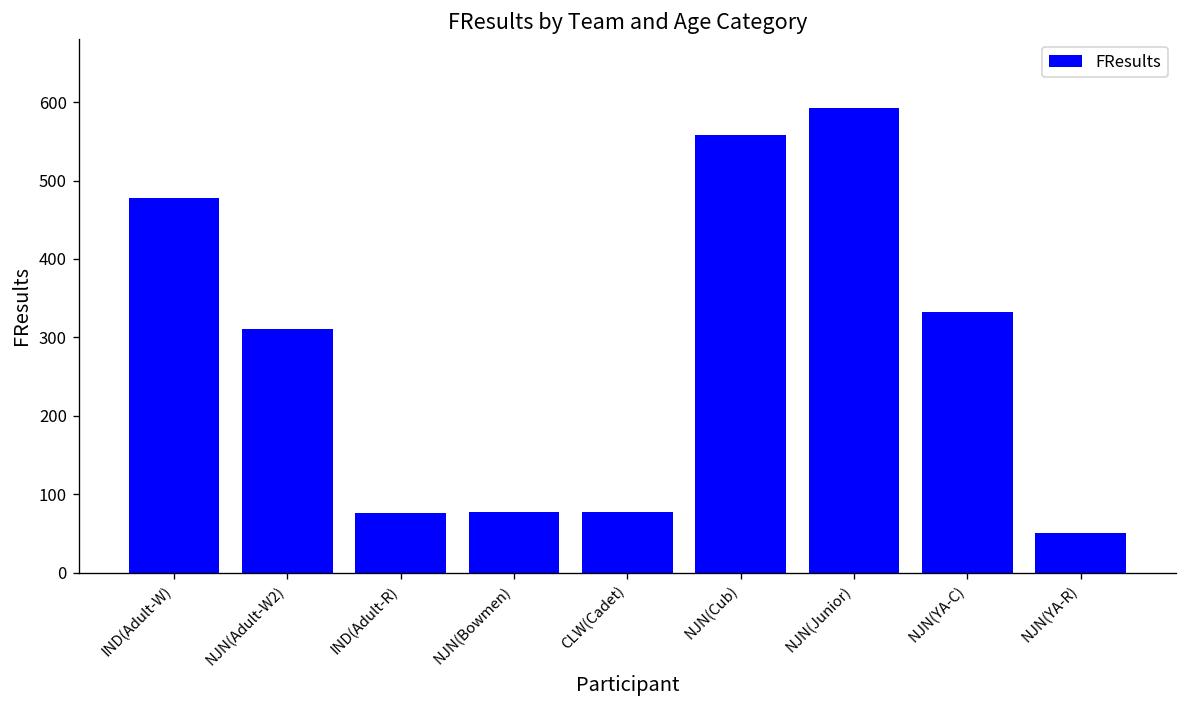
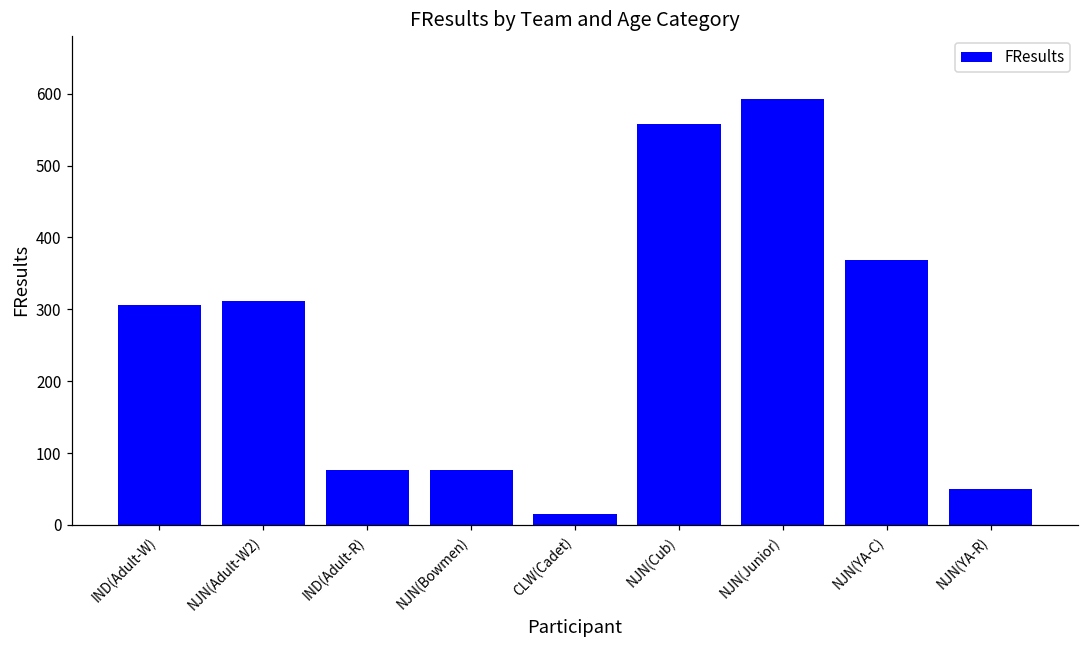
IND(Adult-W): 480 -> 310
CLW(Cadet): 80 -> 20
NJN(YA-C): 330 -> 370
